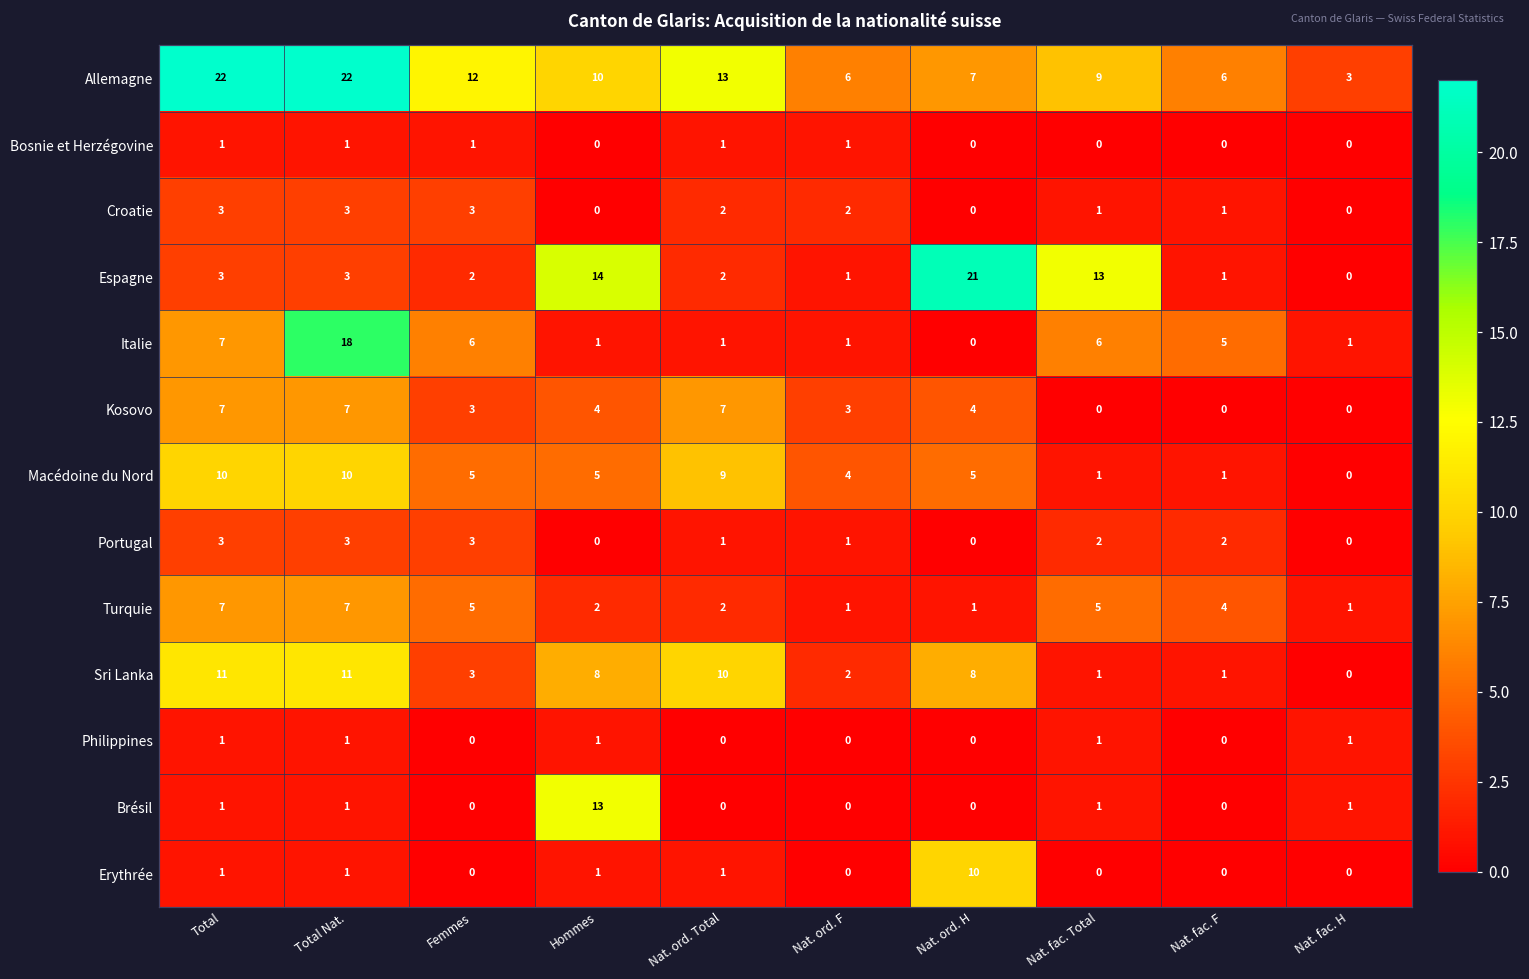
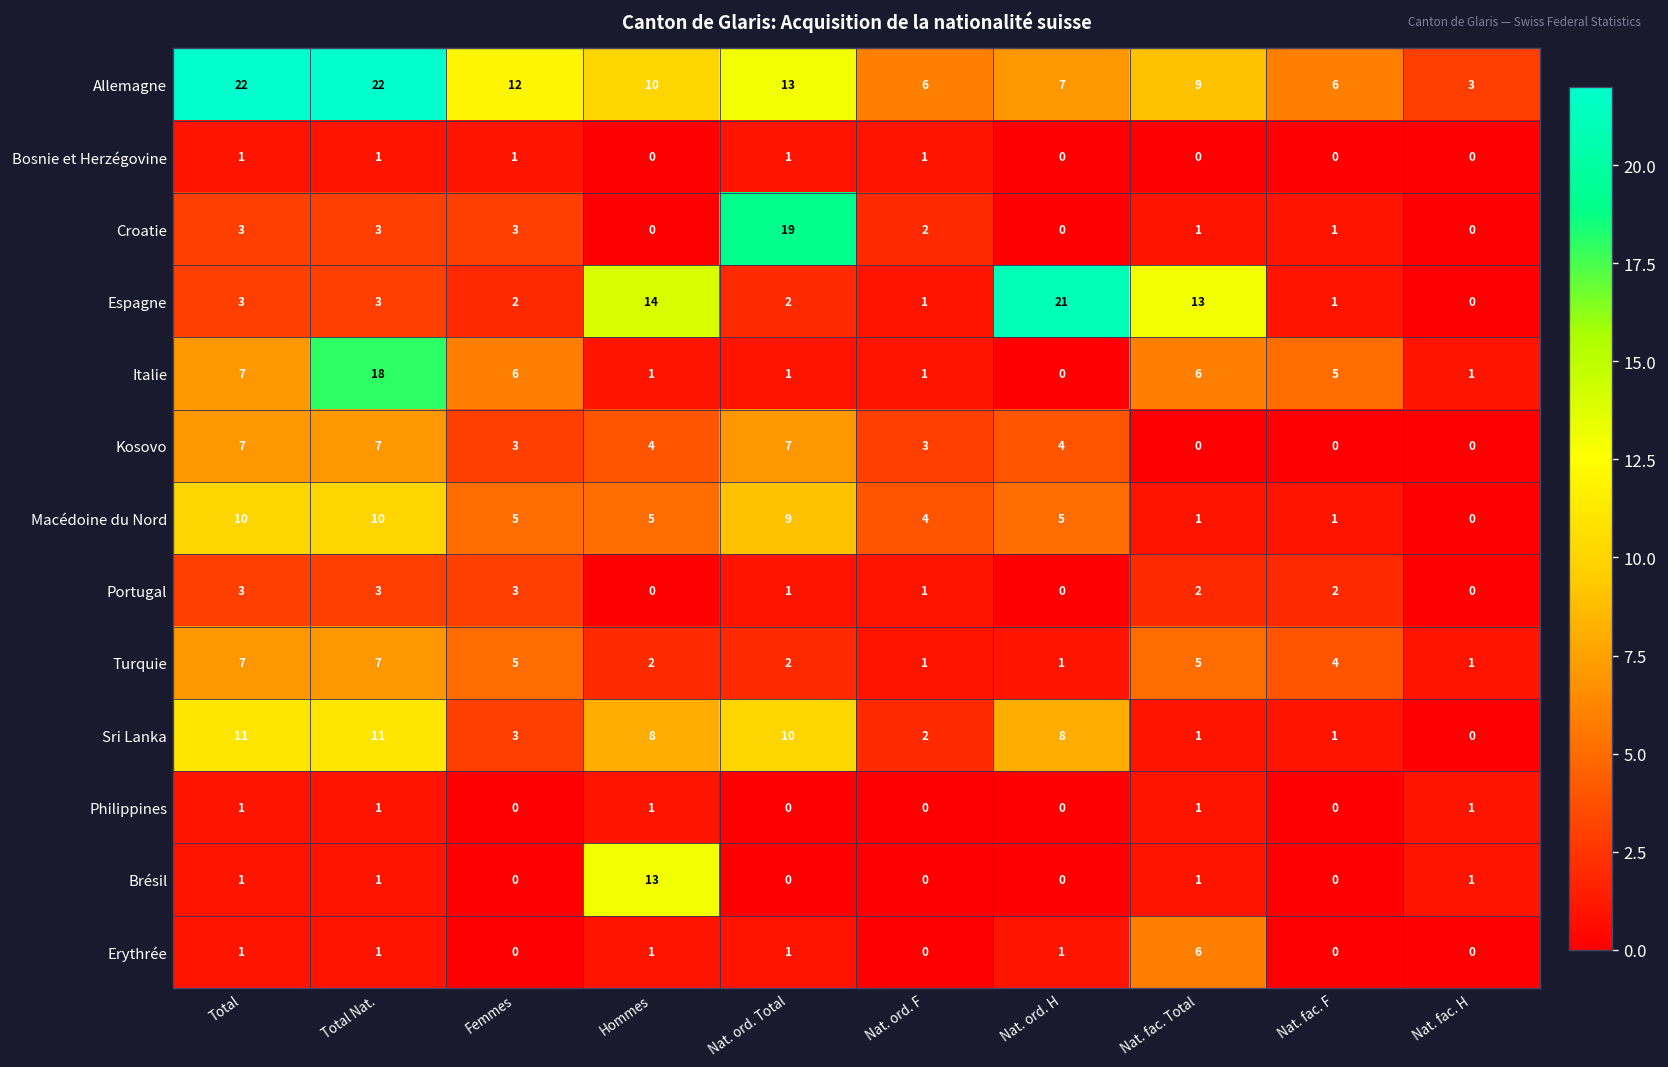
Croatie, Nat. ord. Total: 2 -> 19
Erythrée, Nat. ord. H: 10 -> 1
Erythrée, Nat. fac. Total: 0 -> 6
